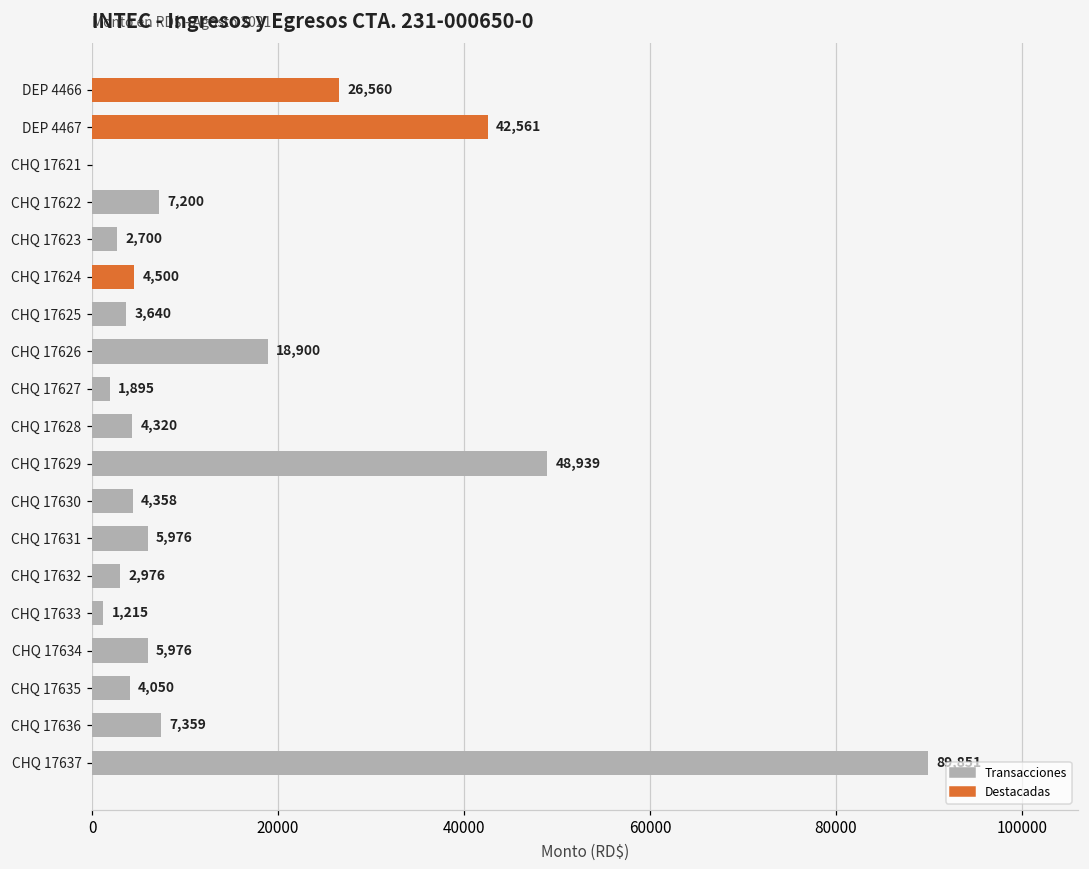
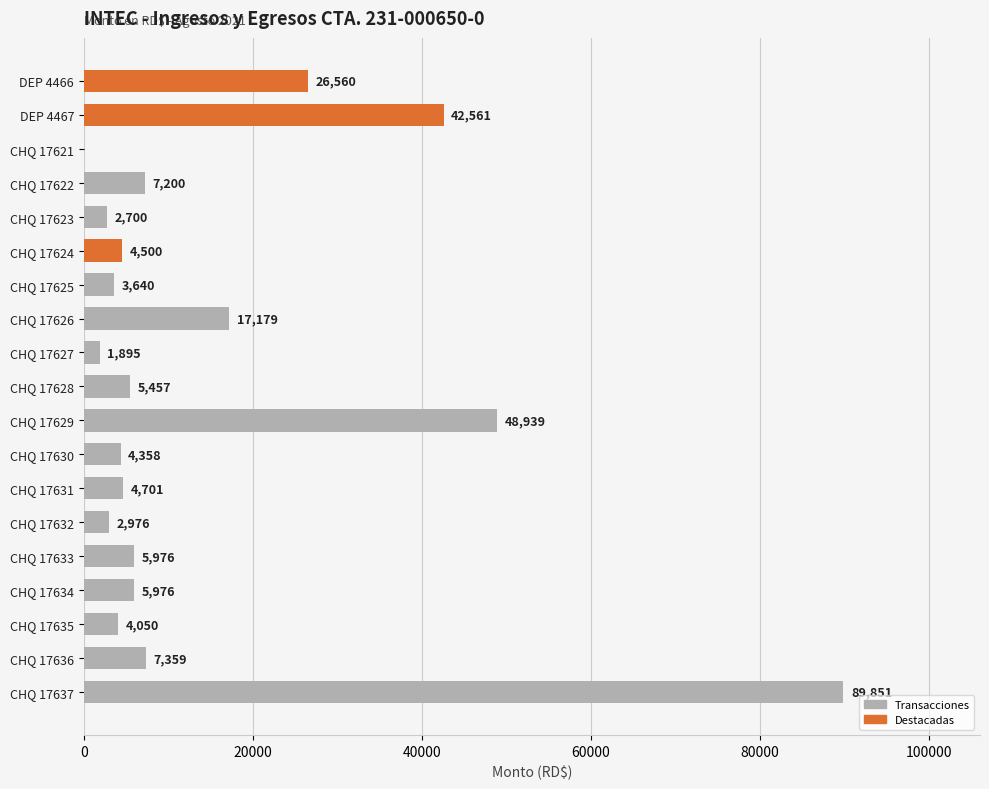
CHQ 17626: 18,900 -> 17,179
CHQ 17628: 4,320 -> 5,457
CHQ 17631: 5,976 -> 4,701
CHQ 17633: 1,215 -> 5,976
